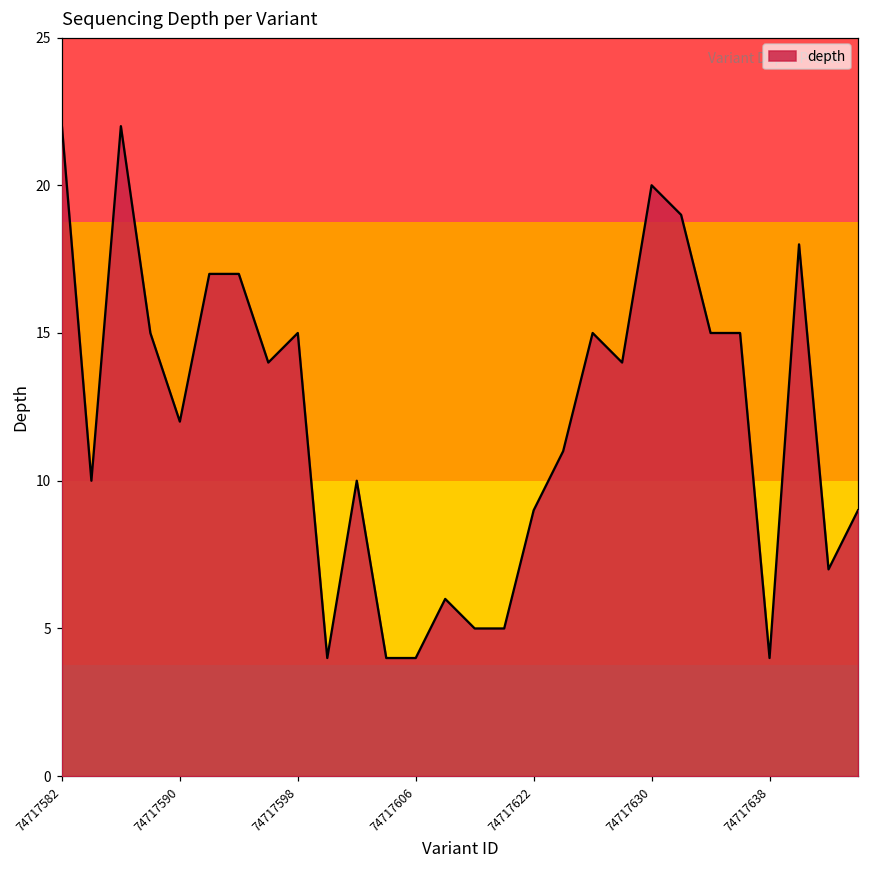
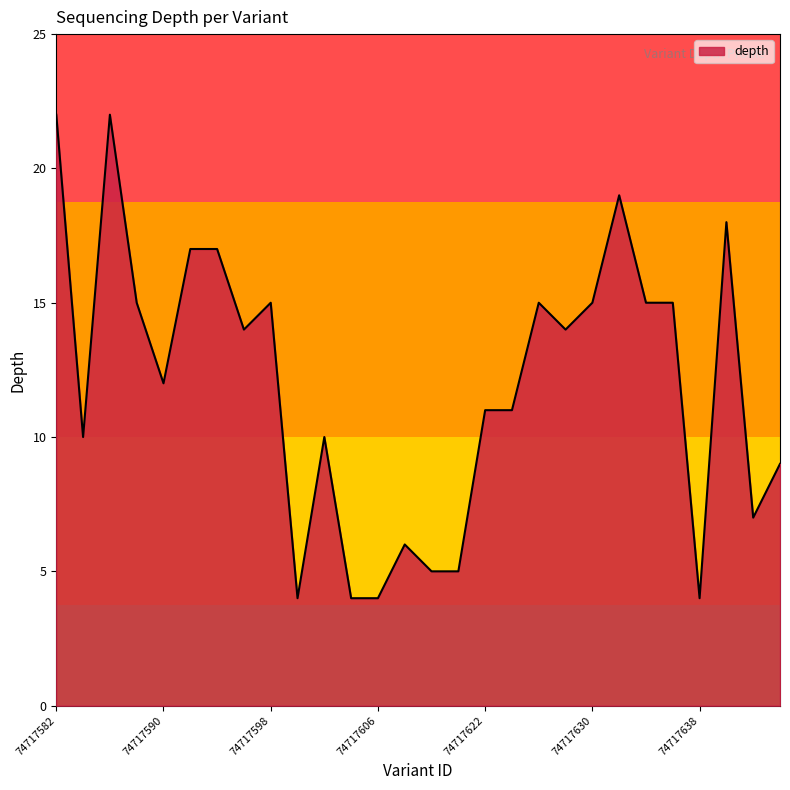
74717622: 9 -> 11
74717630: 20 -> 15
